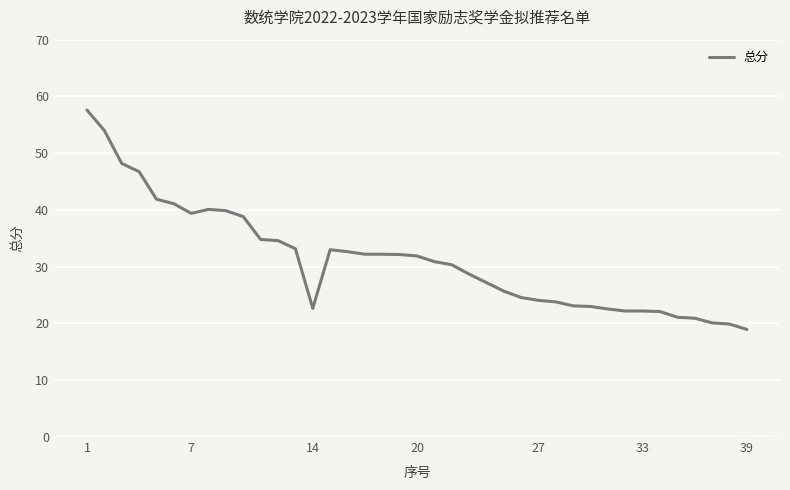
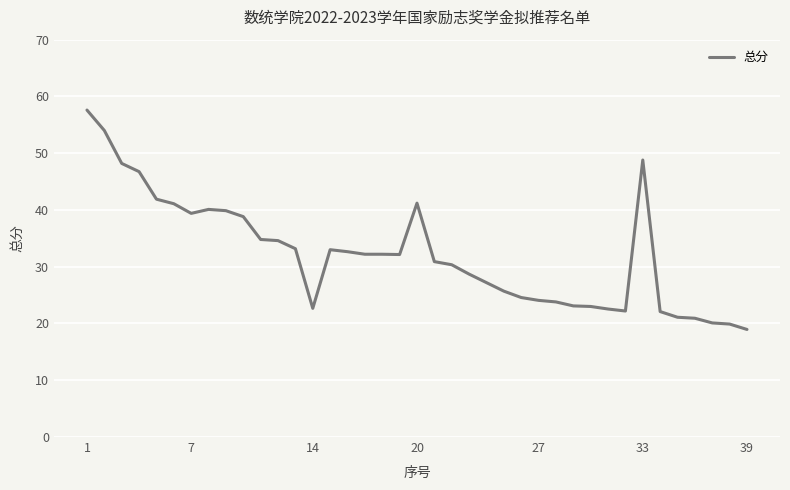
20: 32 -> 41
33: 22 -> 49
